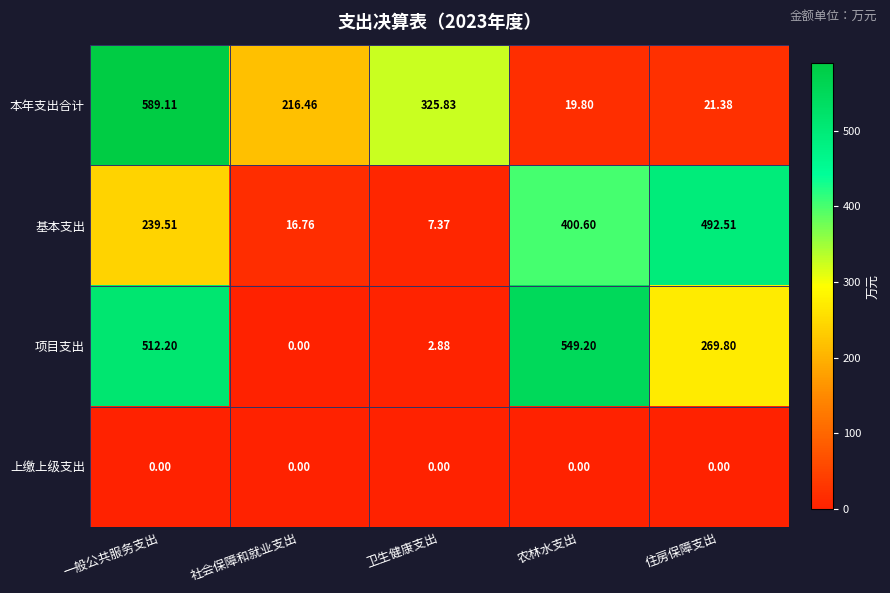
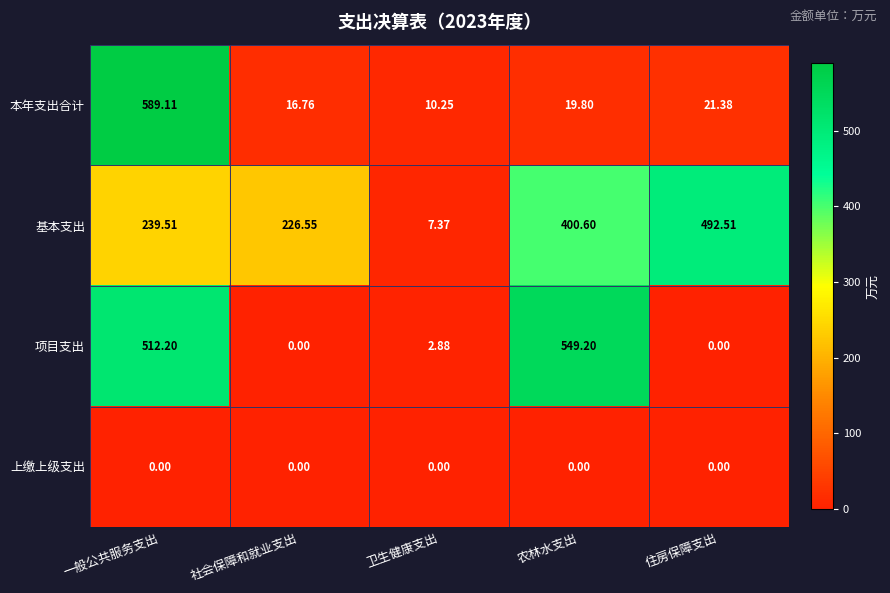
本年支出合计, 社会保障和就业支出: 216.46 -> 16.76
本年支出合计, 卫生健康支出: 325.83 -> 10.25
基本支出, 社会保障和就业支出: 16.76 -> 226.55
项目支出, 住房保障支出: 269.80 -> 0.00
